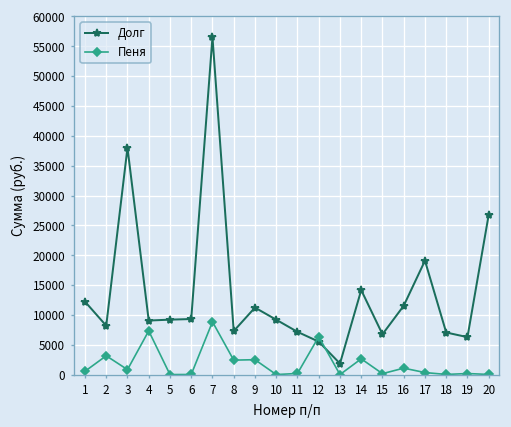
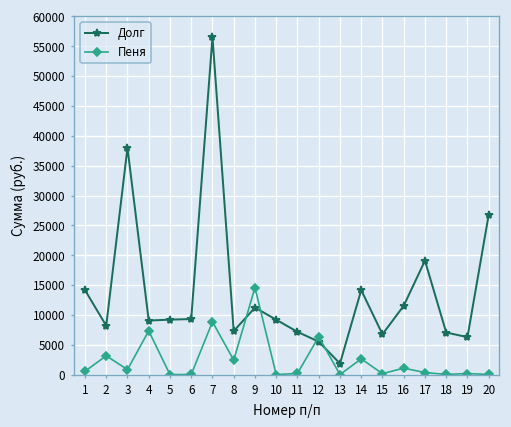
Долг, 1: 12000 -> 14000
Пеня, 9: 2000 -> 15000
